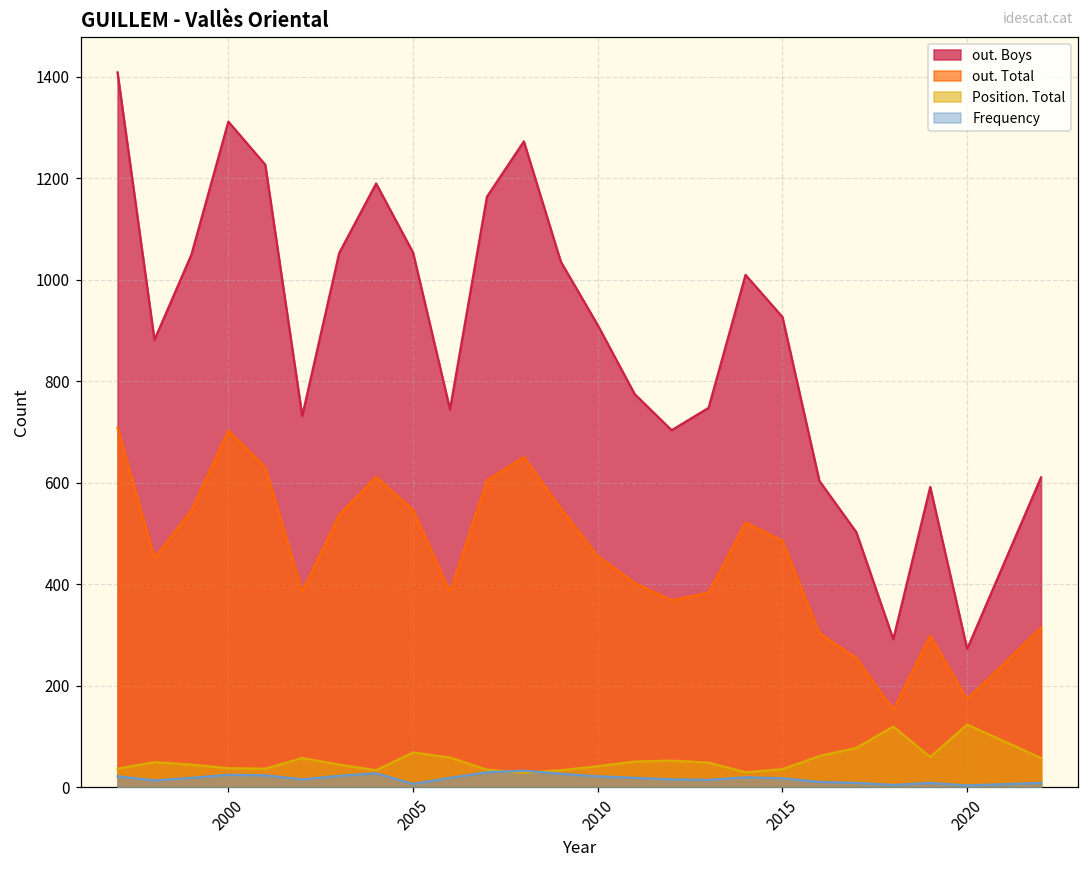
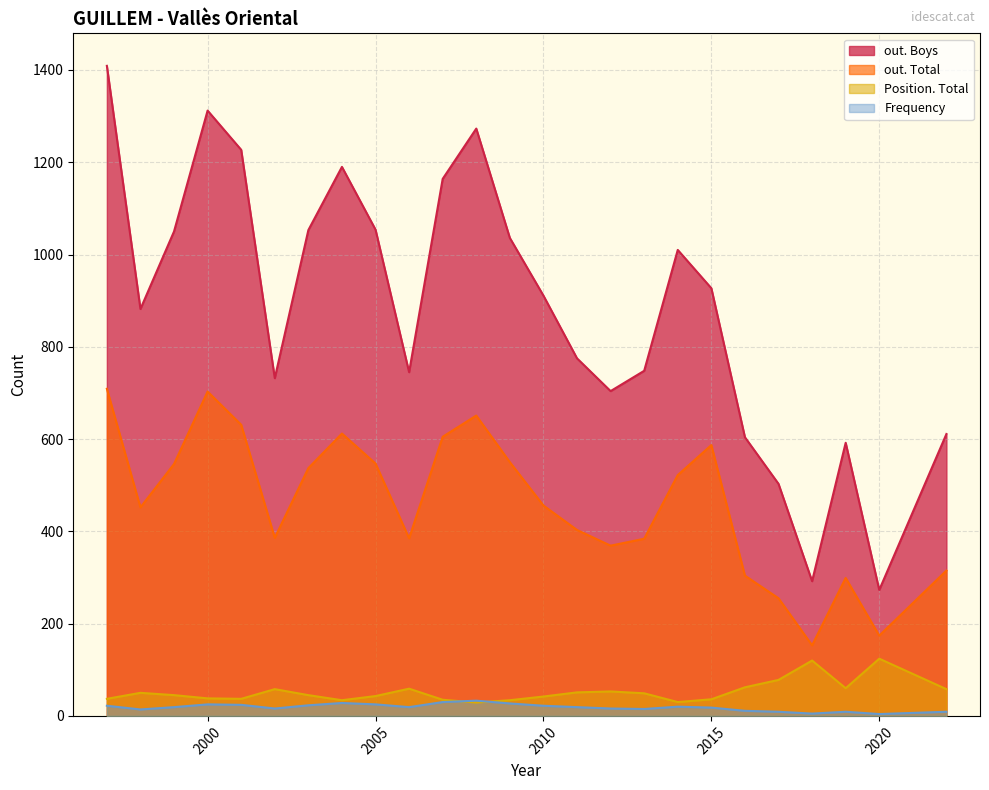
Position. Total, 2005: 70 -> 40
Frequency, 2005: 10 -> 30
out. Total, 2015: 490 -> 590
